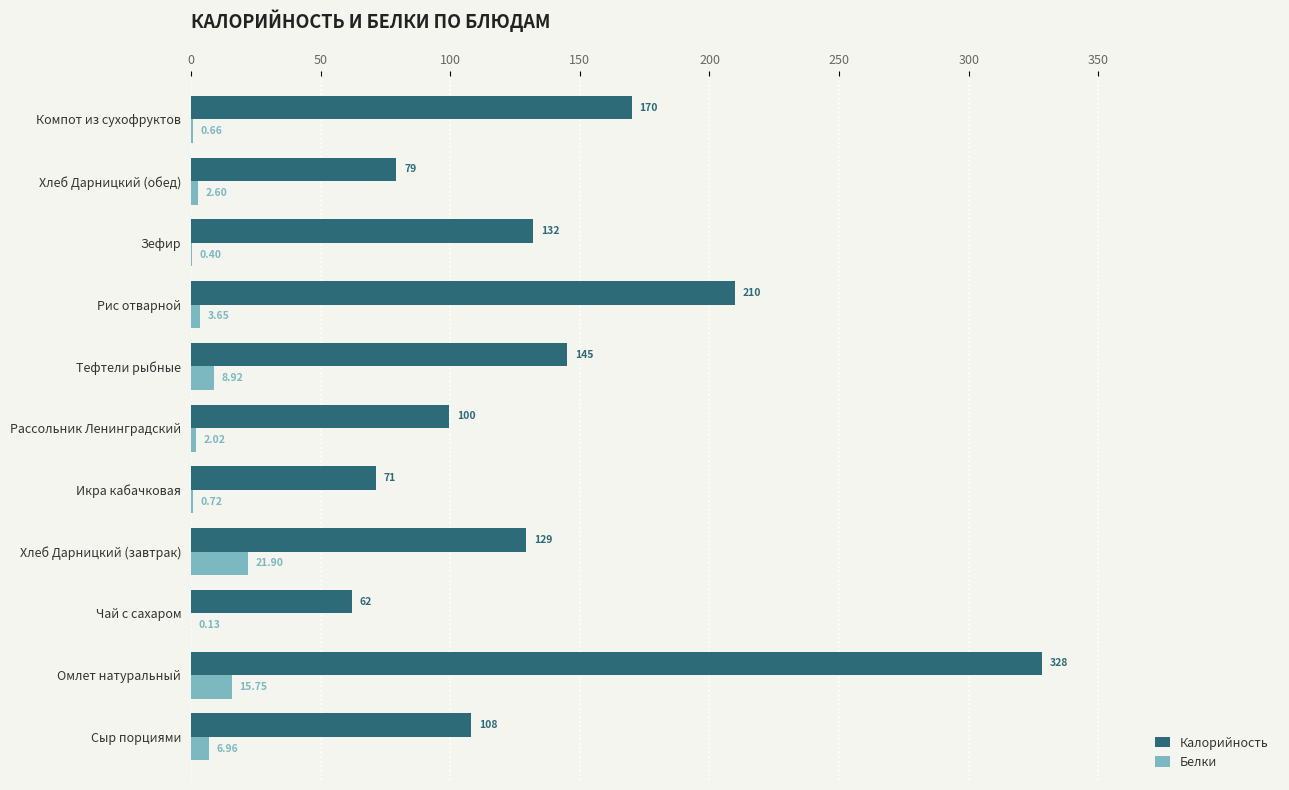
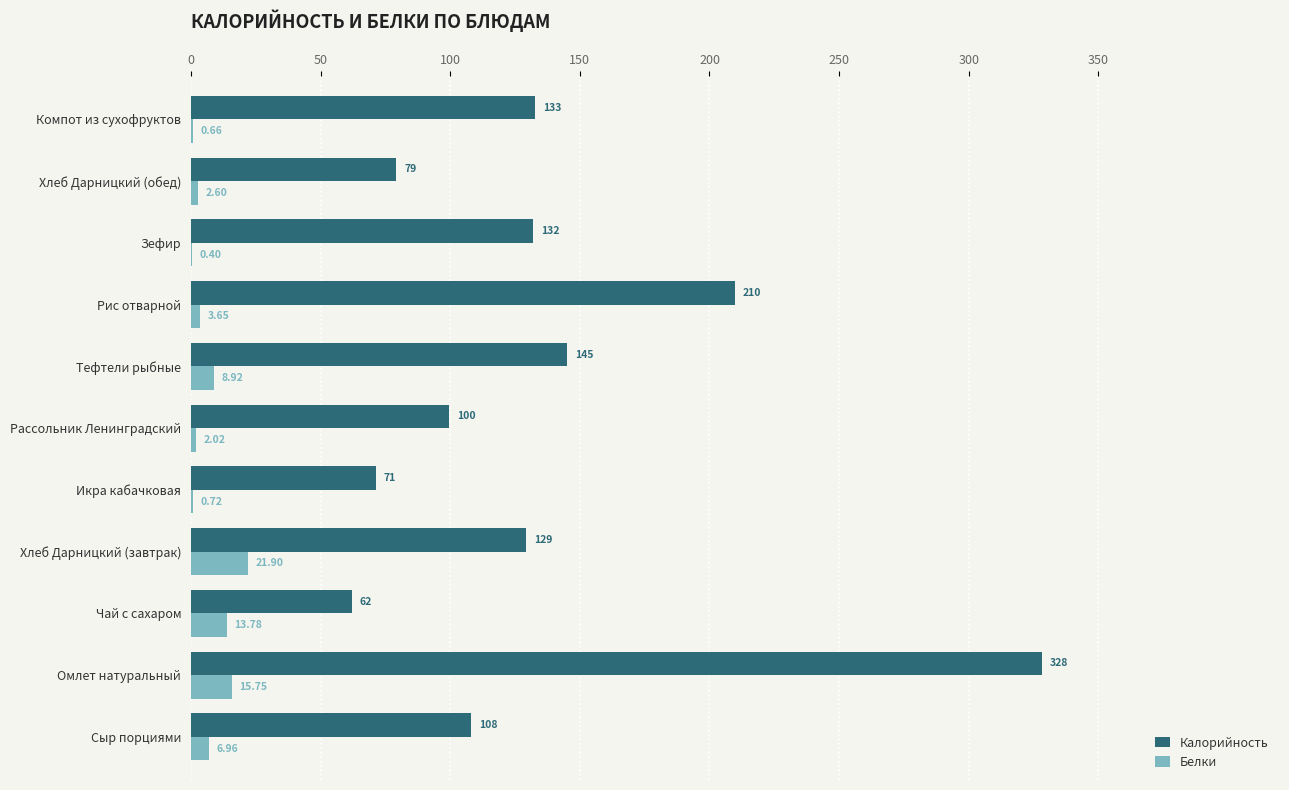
Калорийность, Компот из сухофруктов: 170 -> 133
Белки, Чай с сахаром: 0.13 -> 13.78
